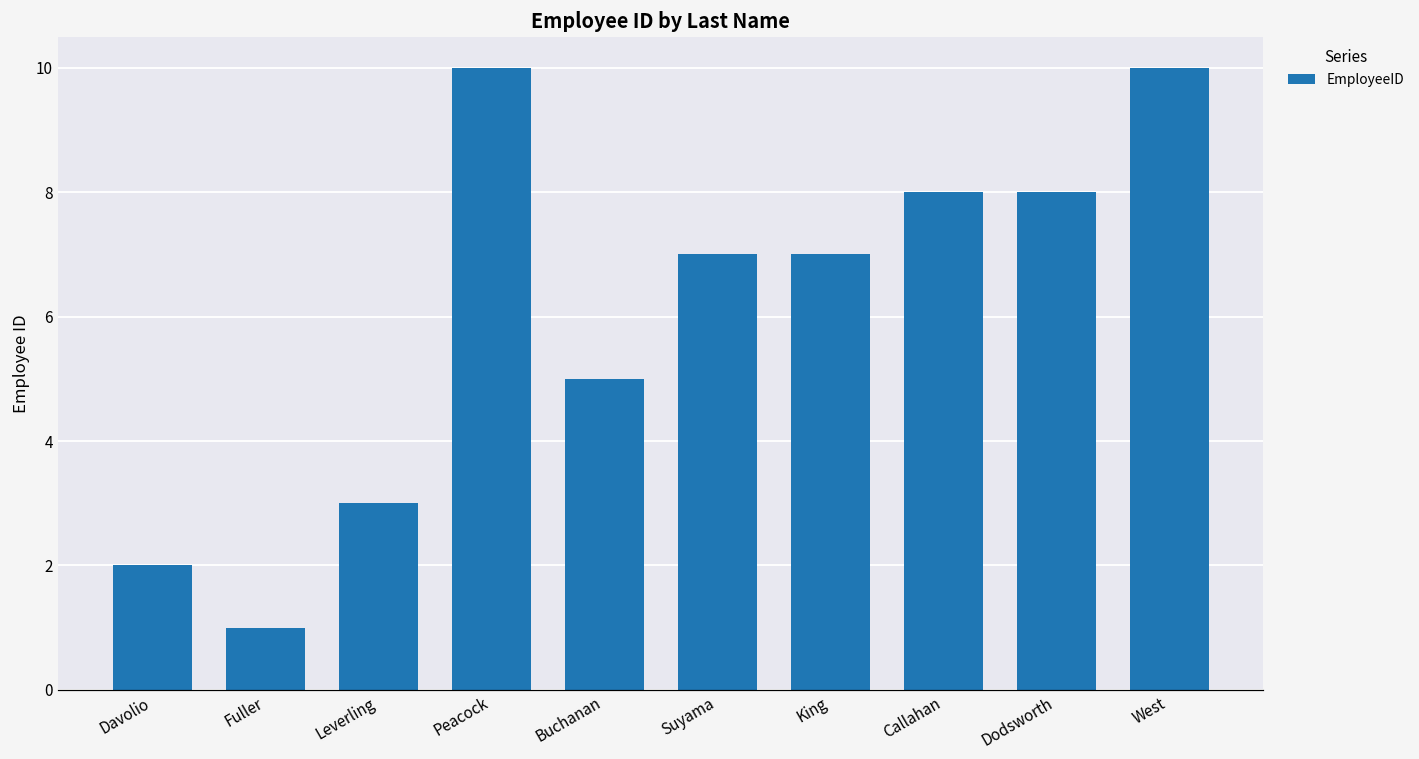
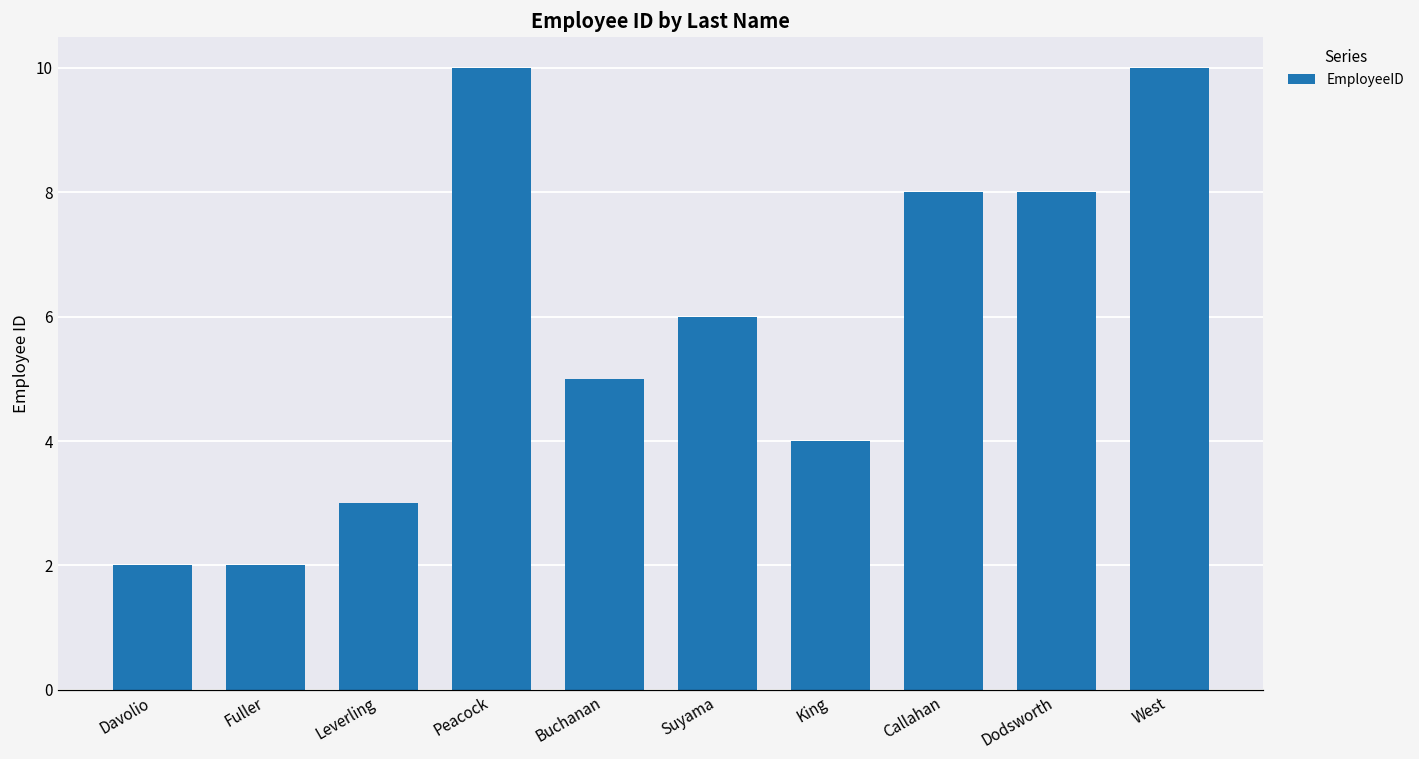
Fuller: 1 -> 2
Suyama: 7 -> 6
King: 7 -> 4
